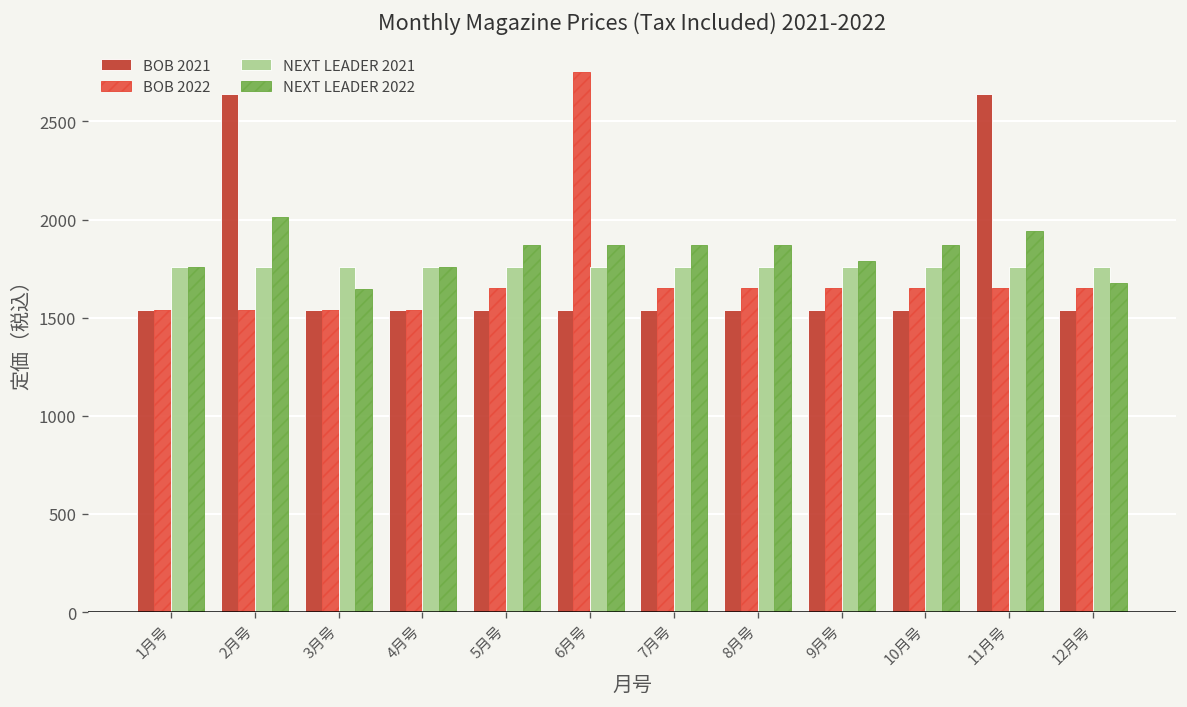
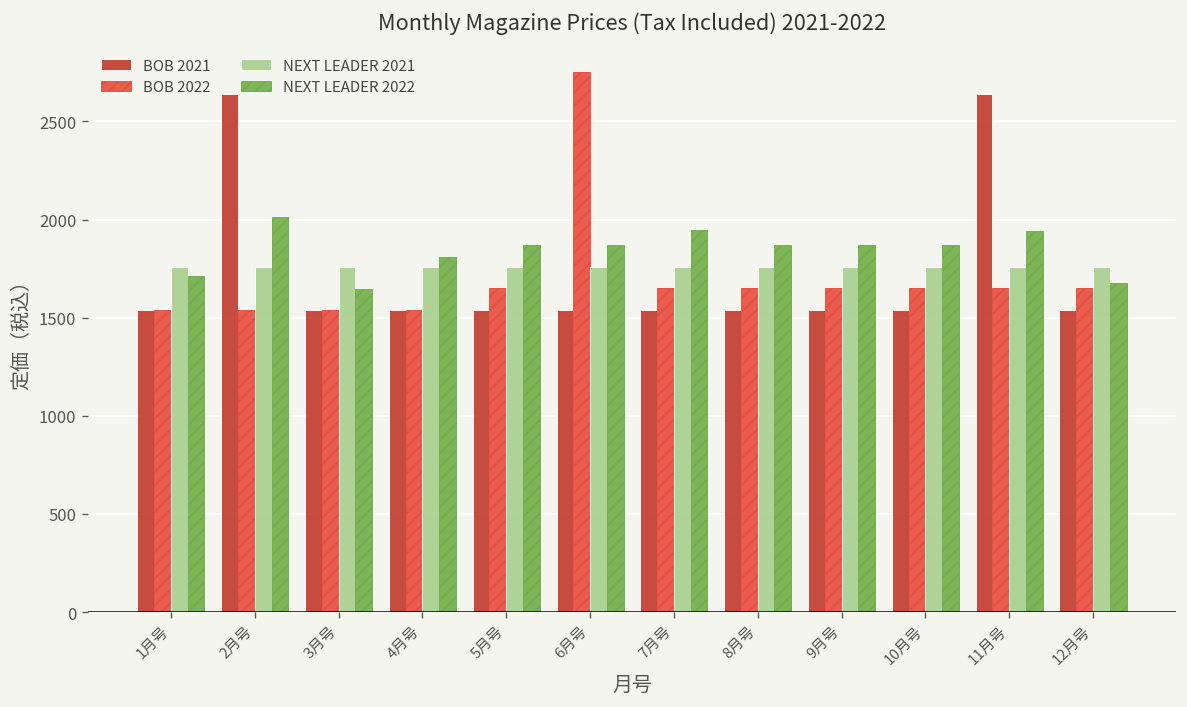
NEXT LEADER 2022, 1月号: 1760 -> 1710
NEXT LEADER 2022, 4月号: 1760 -> 1810
NEXT LEADER 2022, 7月号: 1870 -> 1950
NEXT LEADER 2022, 9月号: 1790 -> 1870
